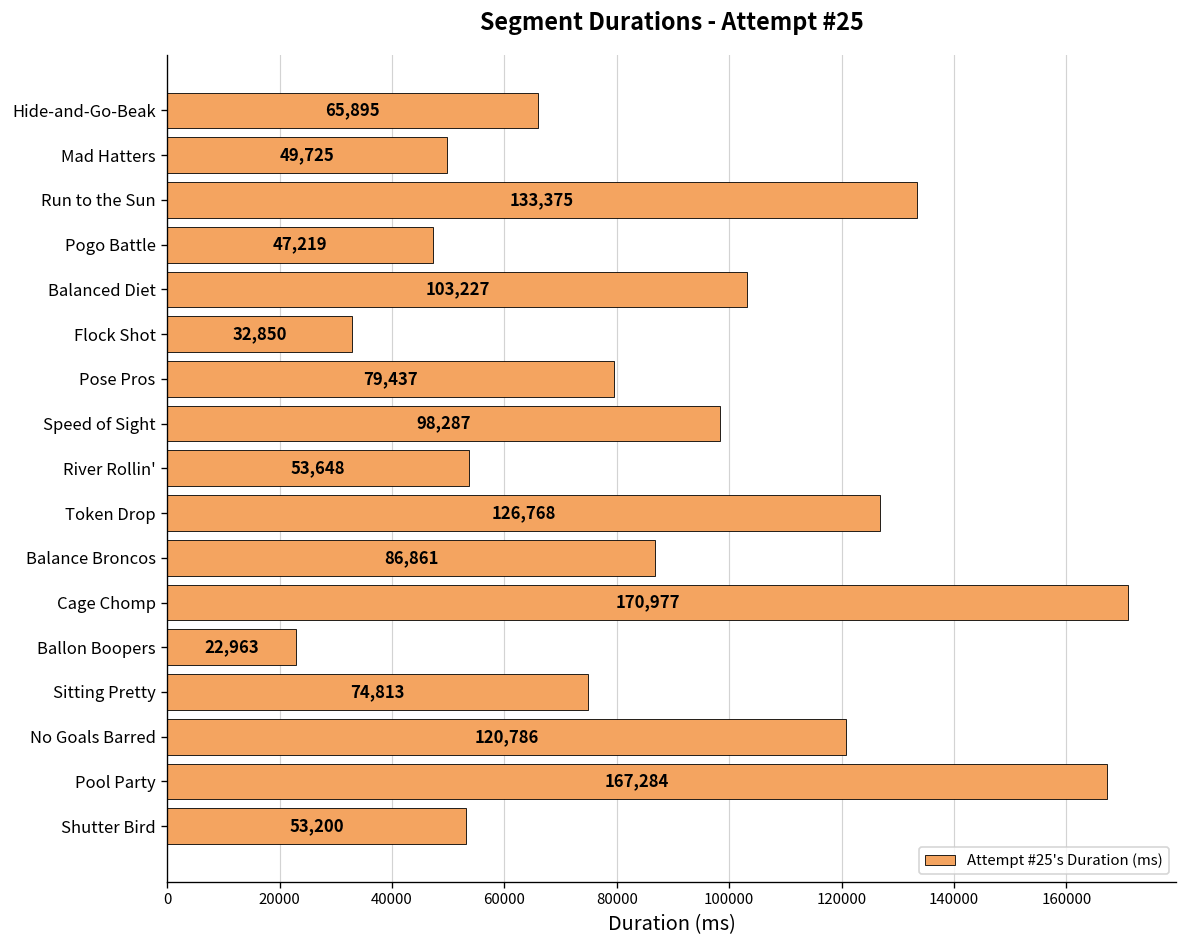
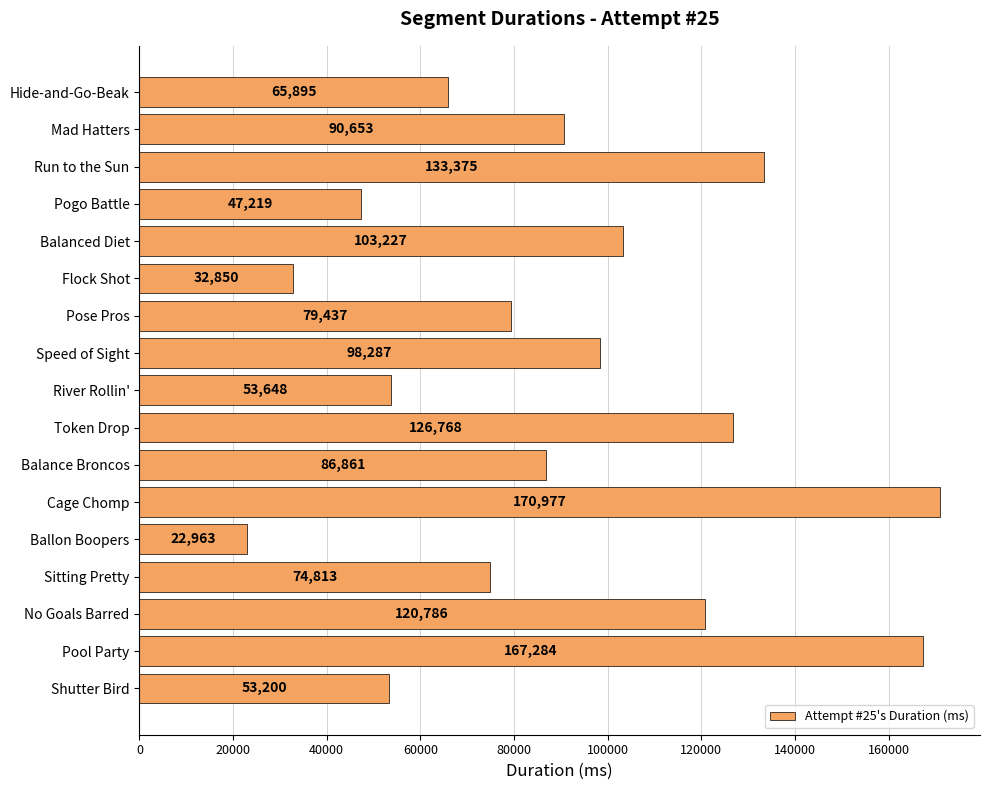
Mad Hatters: 49,725 -> 90,653
